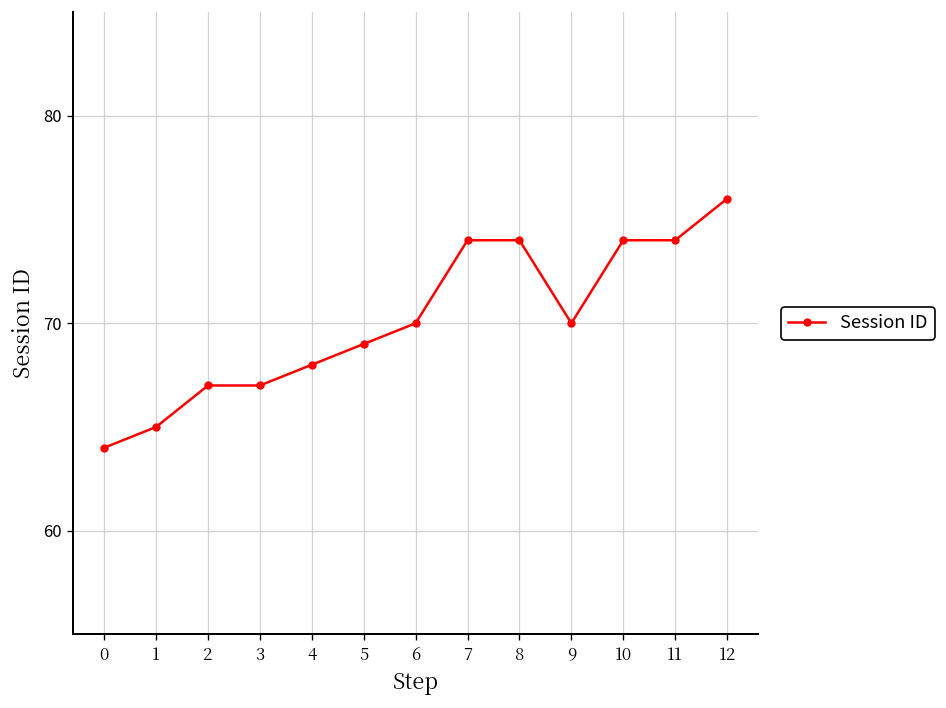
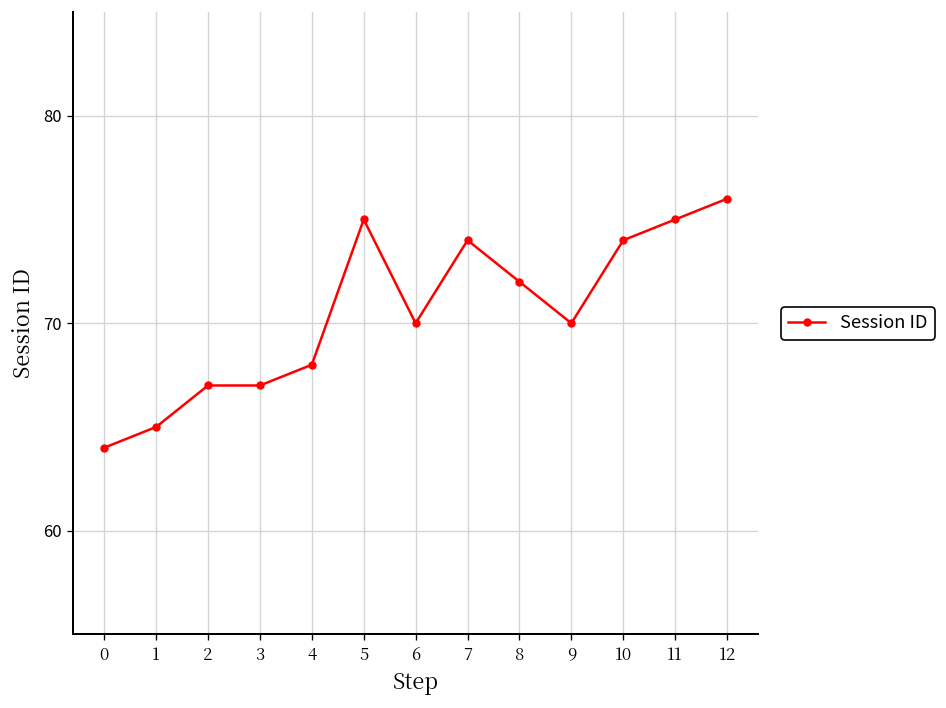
5: 69 -> 75
8: 74 -> 72
11: 74 -> 75
